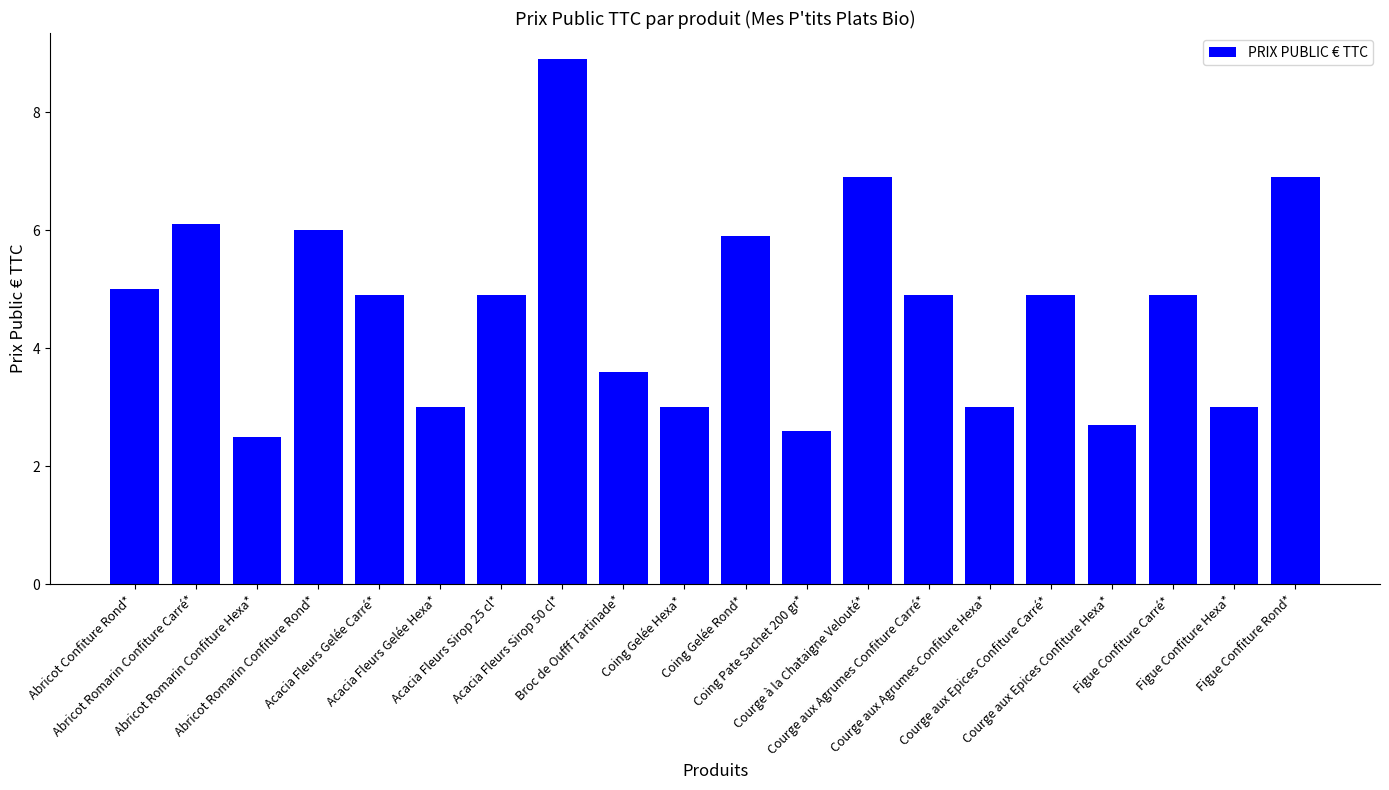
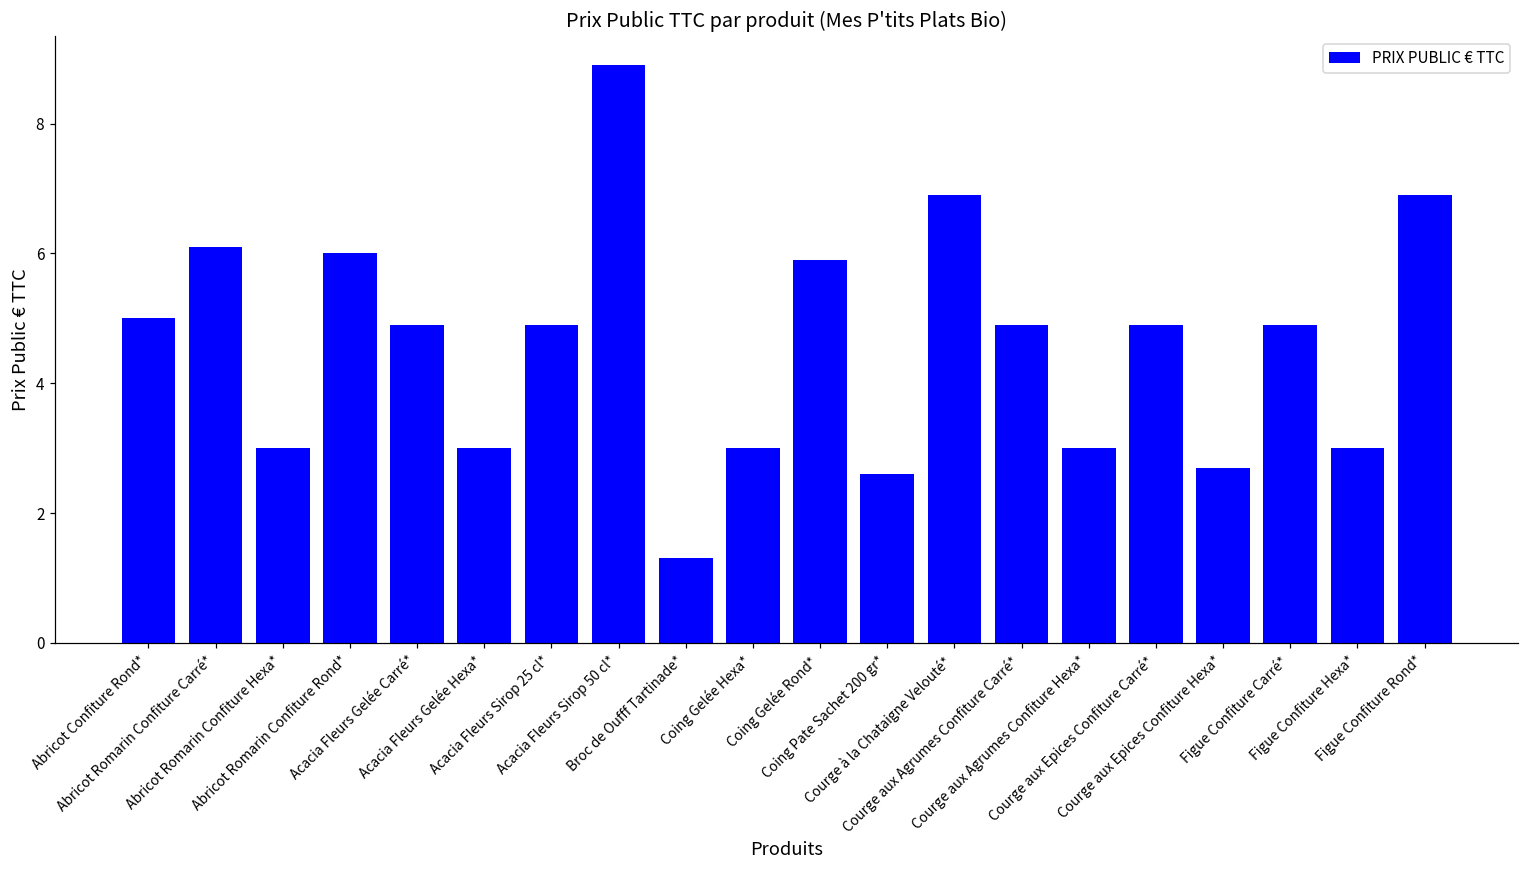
Abricot Romarin Confiture Hexa*: 2.5 -> 3.0
Broc de Oufff Tartinade*: 3.6 -> 1.3
